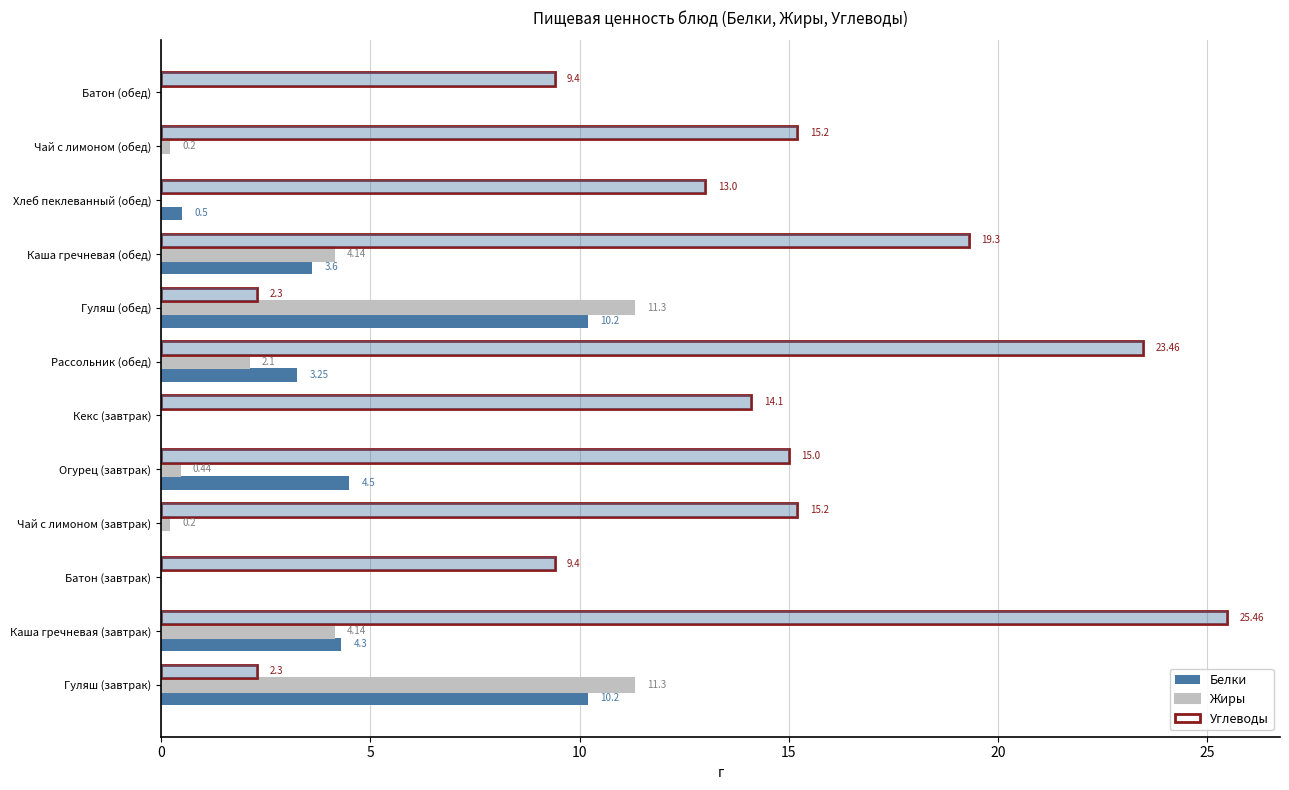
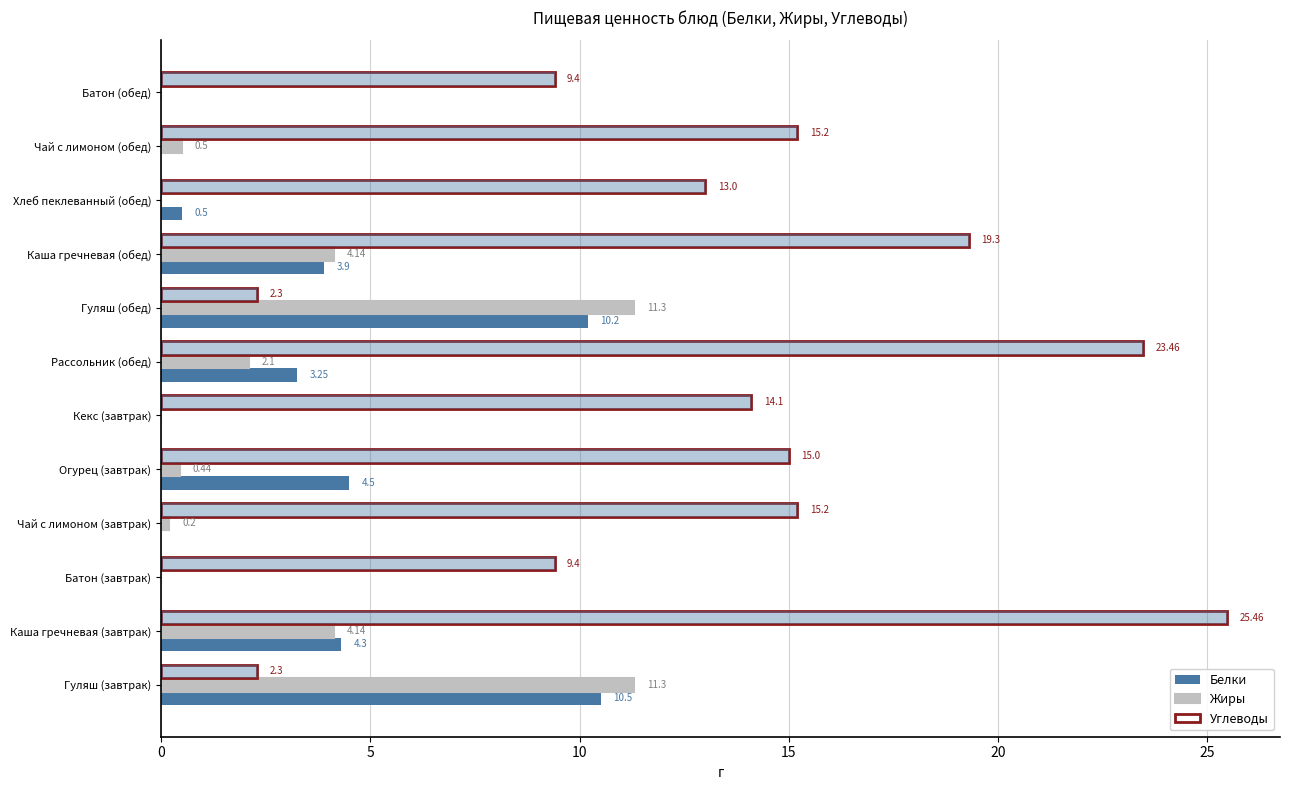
Жиры, Чай с лимоном (обед): 0.2 -> 0.5
Белки, Каша гречневая (обед): 3.6 -> 3.9
Белки, Гуляш (завтрак): 10.2 -> 10.5
